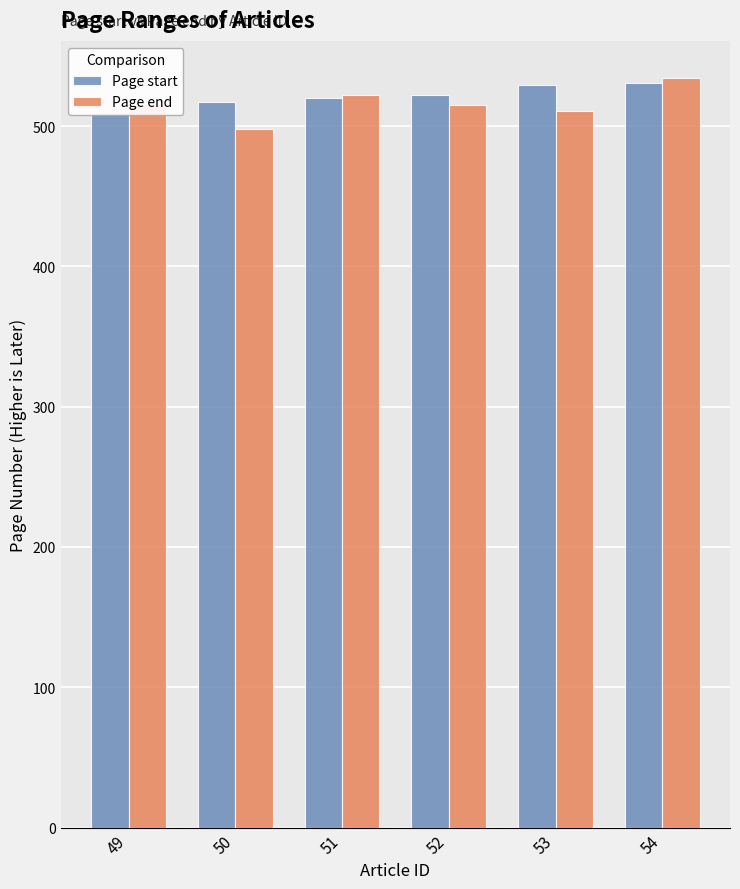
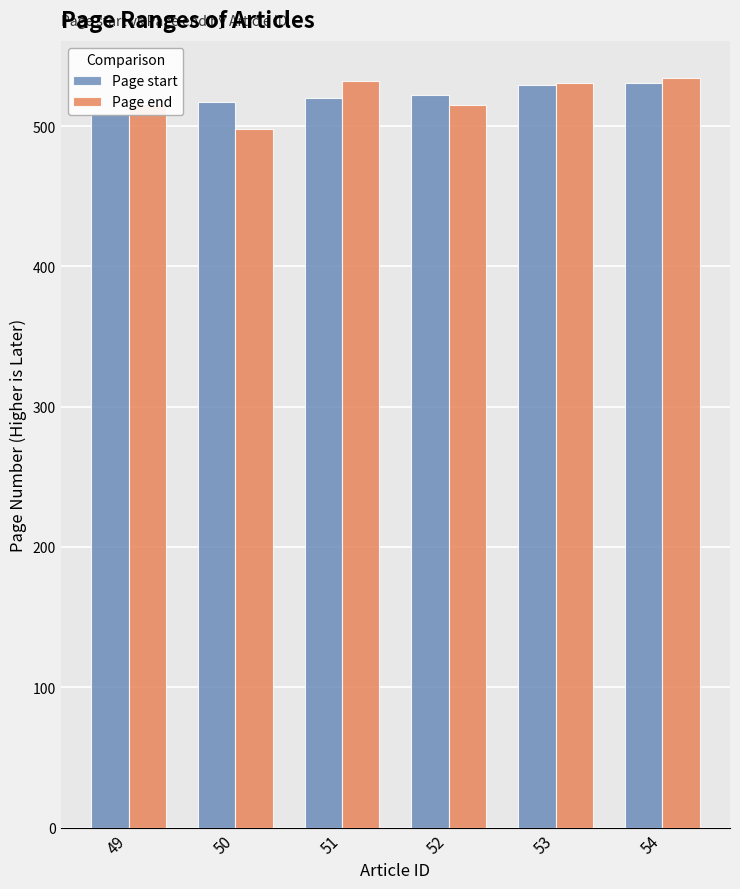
Page end, 51: 522 -> 532
Page end, 53: 511 -> 531
